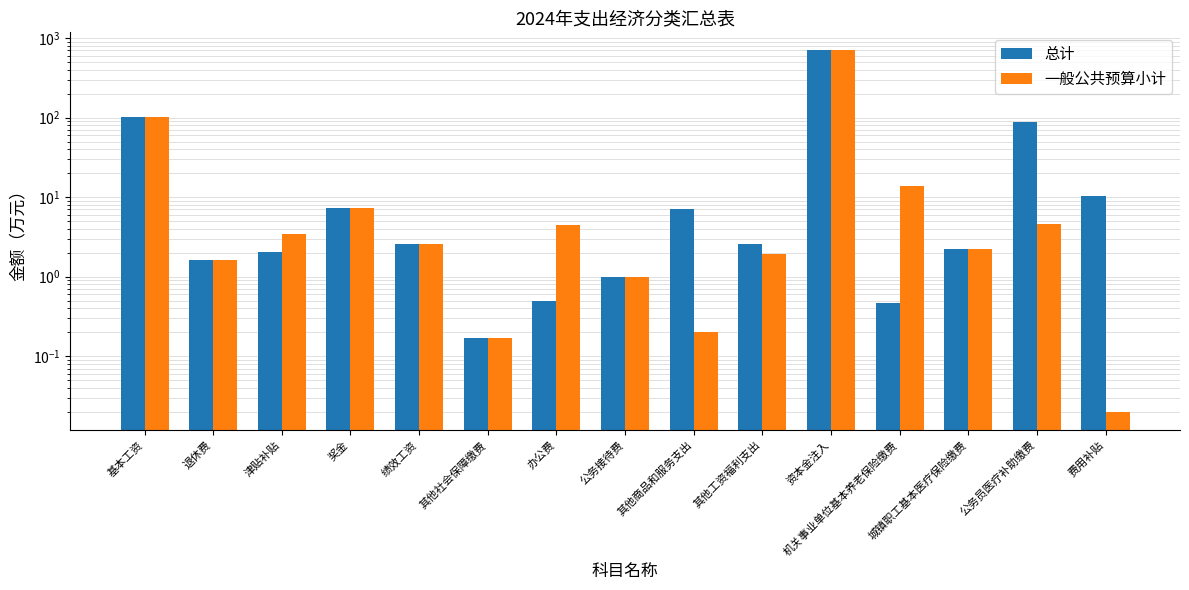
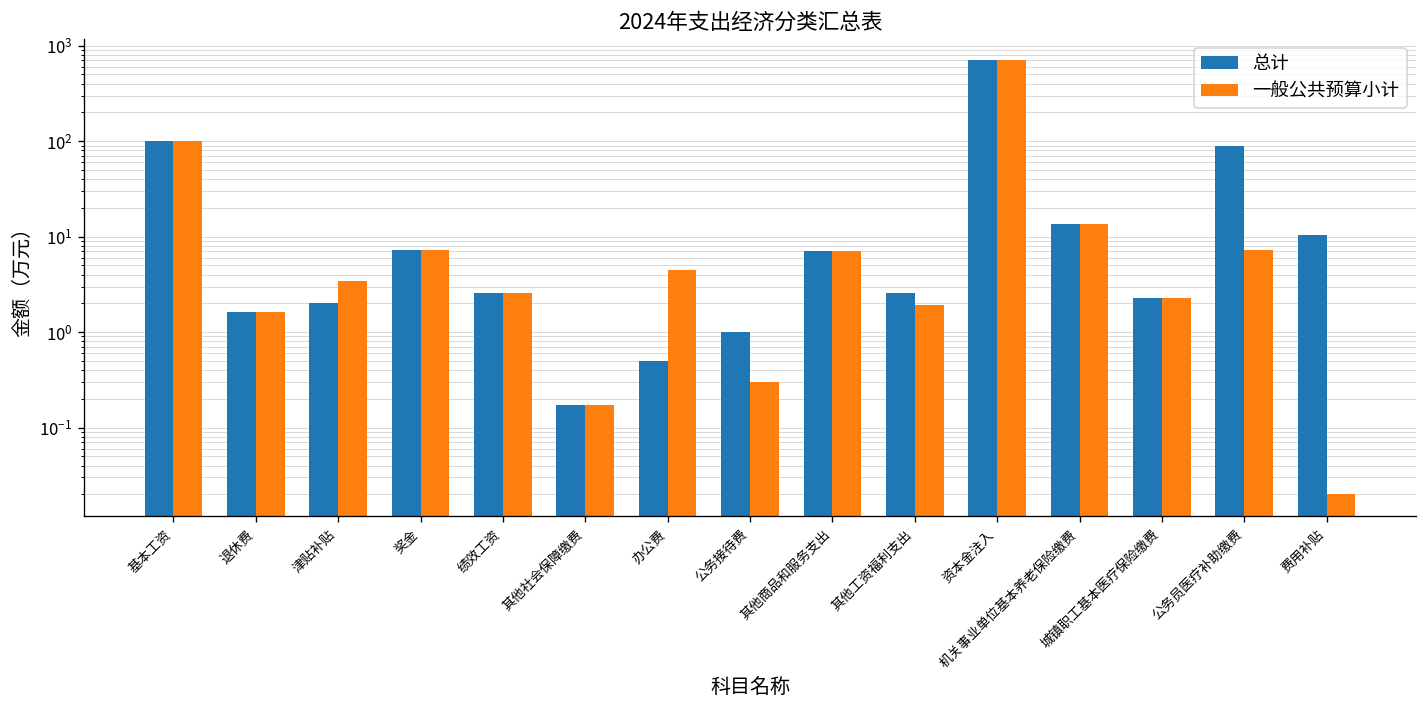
一般公共预算小计, 公务接待费: 1.0 -> 0.3
一般公共预算小计, 其他商品和服务支出: 0.2 -> 7
总计, 机关事业单位基本养老保险缴费: 0.5 -> 14
一般公共预算小计, 公务员医疗补助缴费: 5 -> 7
